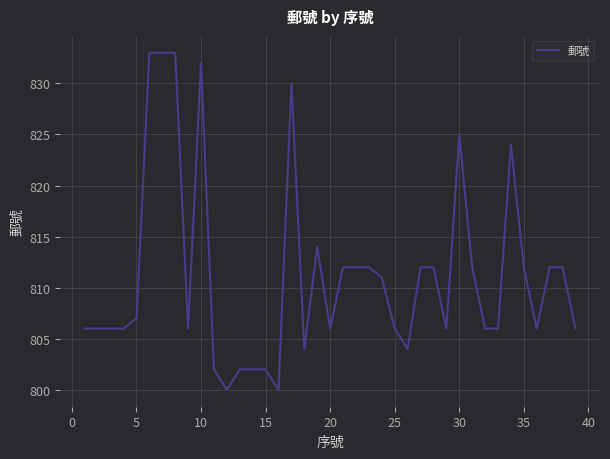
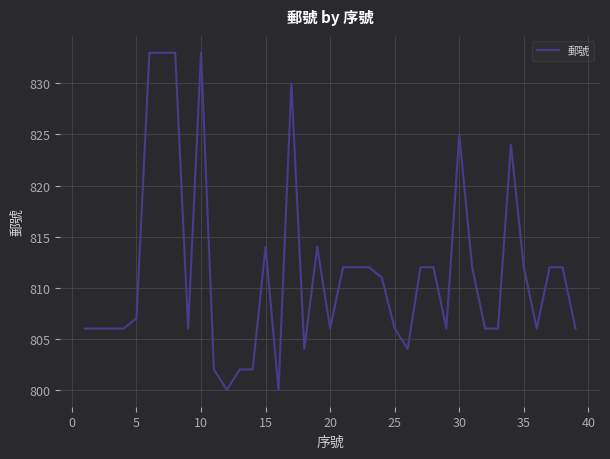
10: 832 -> 833
15: 802 -> 814
